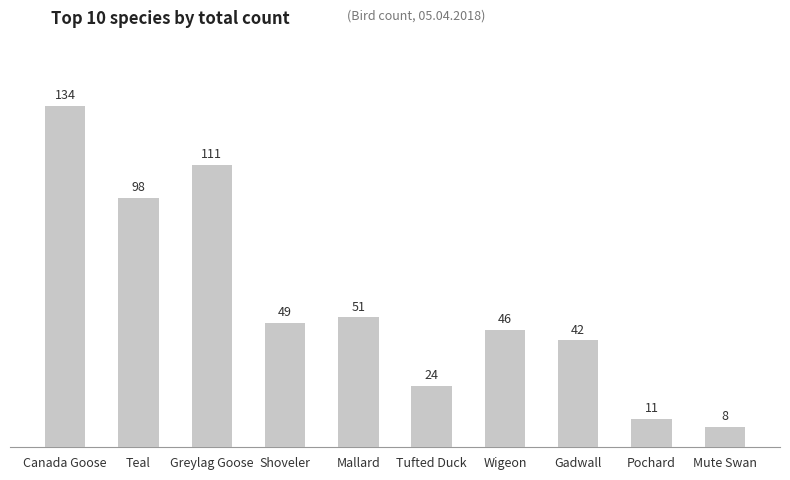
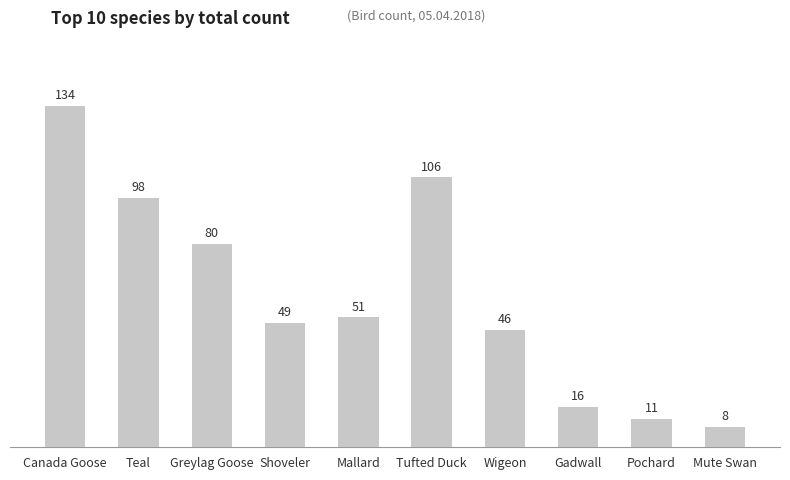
Greylag Goose: 111 -> 80
Tufted Duck: 24 -> 106
Gadwall: 42 -> 16
